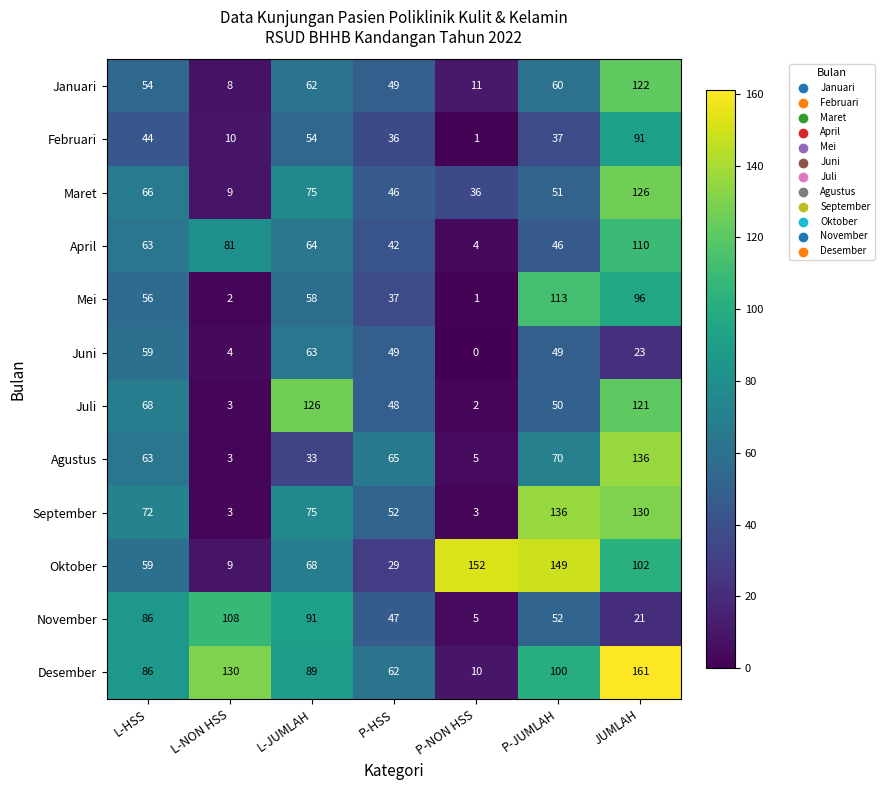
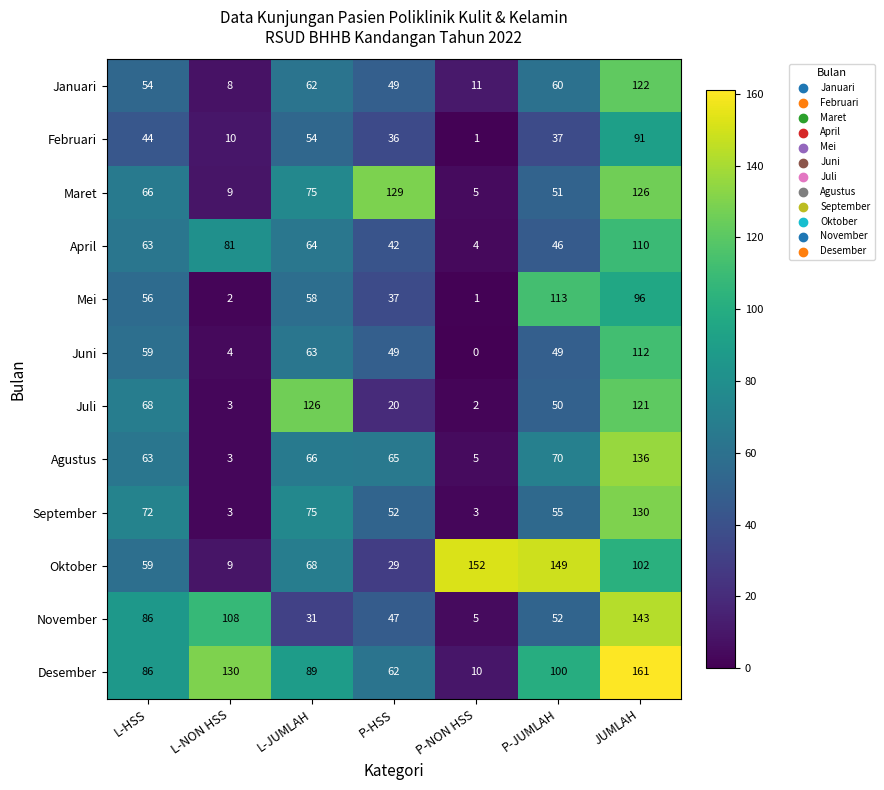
Maret, P-HSS: 46 -> 129
Maret, P-NON HSS: 36 -> 5
Juni, JUMLAH: 23 -> 112
Juli, P-HSS: 48 -> 20
Agustus, L-JUMLAH: 33 -> 66
September, P-JUMLAH: 136 -> 55
November, L-JUMLAH: 91 -> 31
November, JUMLAH: 21 -> 143
